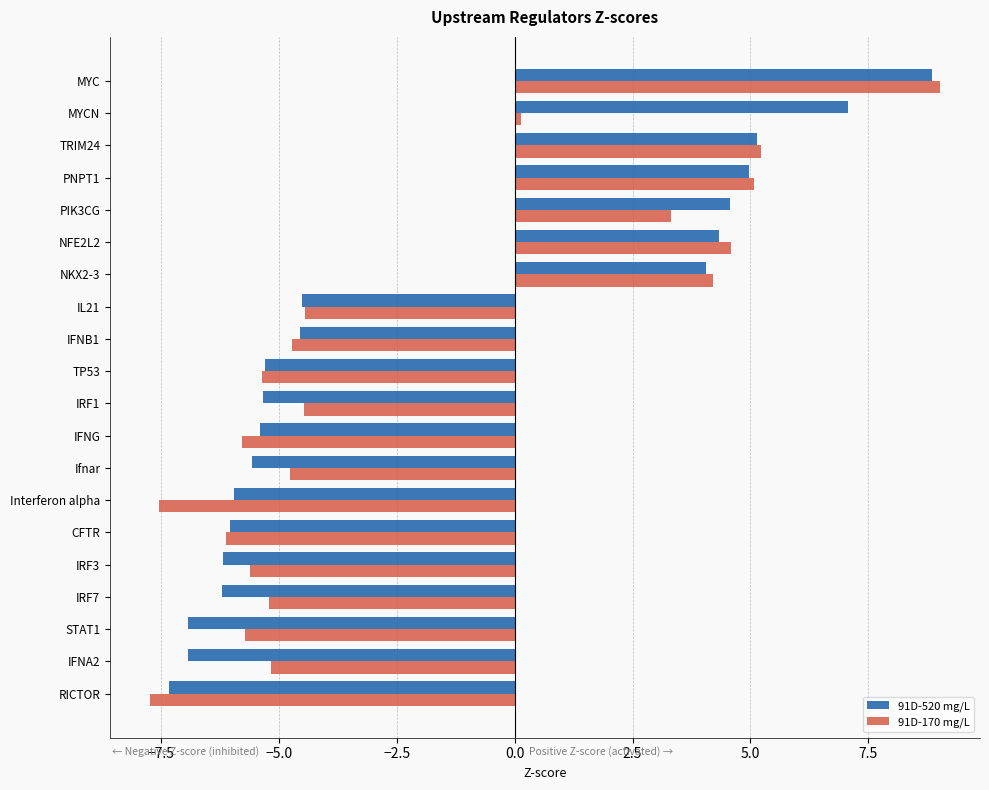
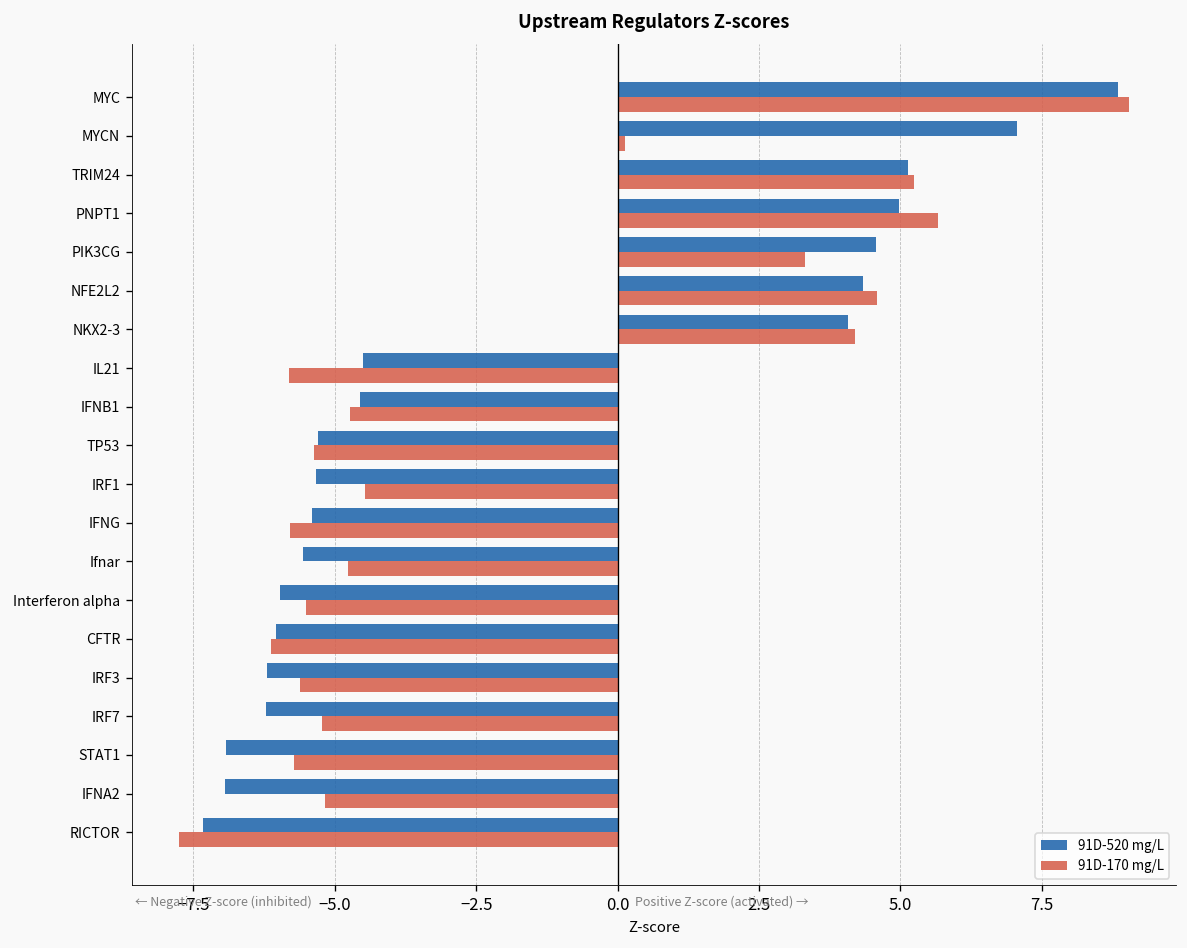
91D-170 mg/L, PNPT1: 5.1 -> 5.7
91D-170 mg/L, IL21: -4.4 -> -5.8
91D-170 mg/L, Interferon alpha: -7.5 -> -5.5
